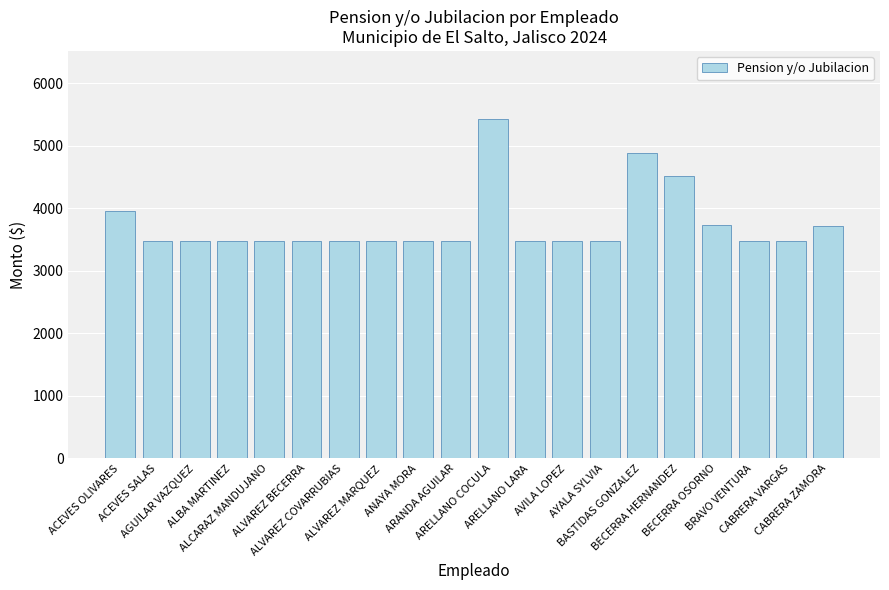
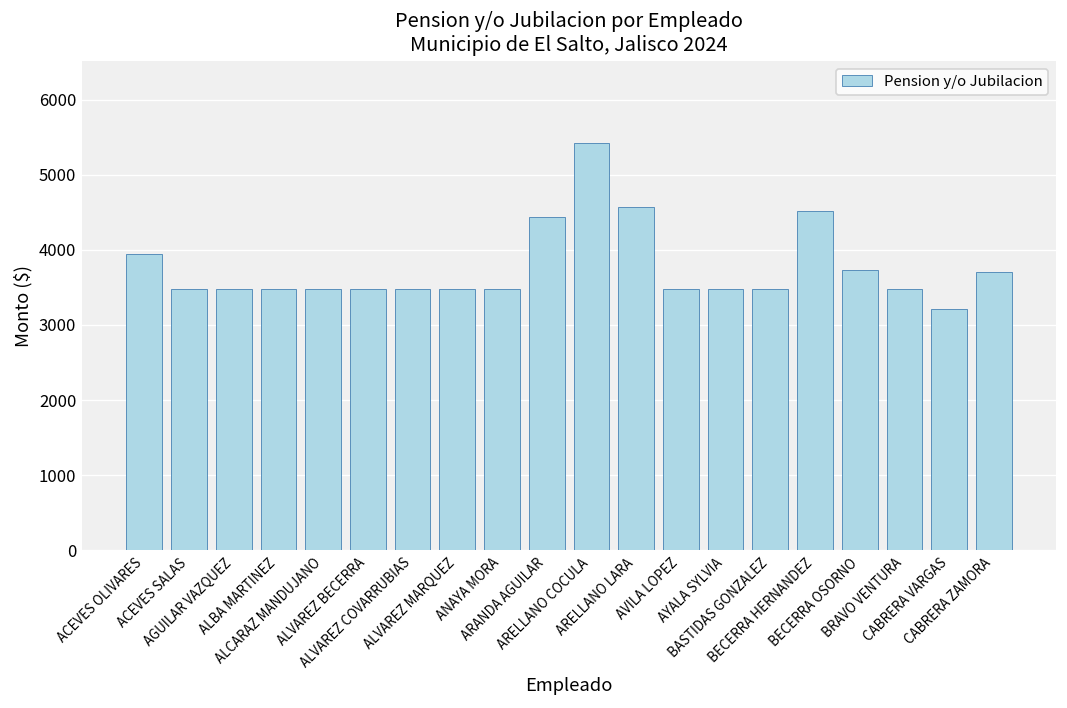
ARANDA AGUILAR: 3500 -> 4400
ARELLANO LARA: 3500 -> 4600
BASTIDAS GONZALEZ: 4900 -> 3500
CABRERA VARGAS: 3500 -> 3200
